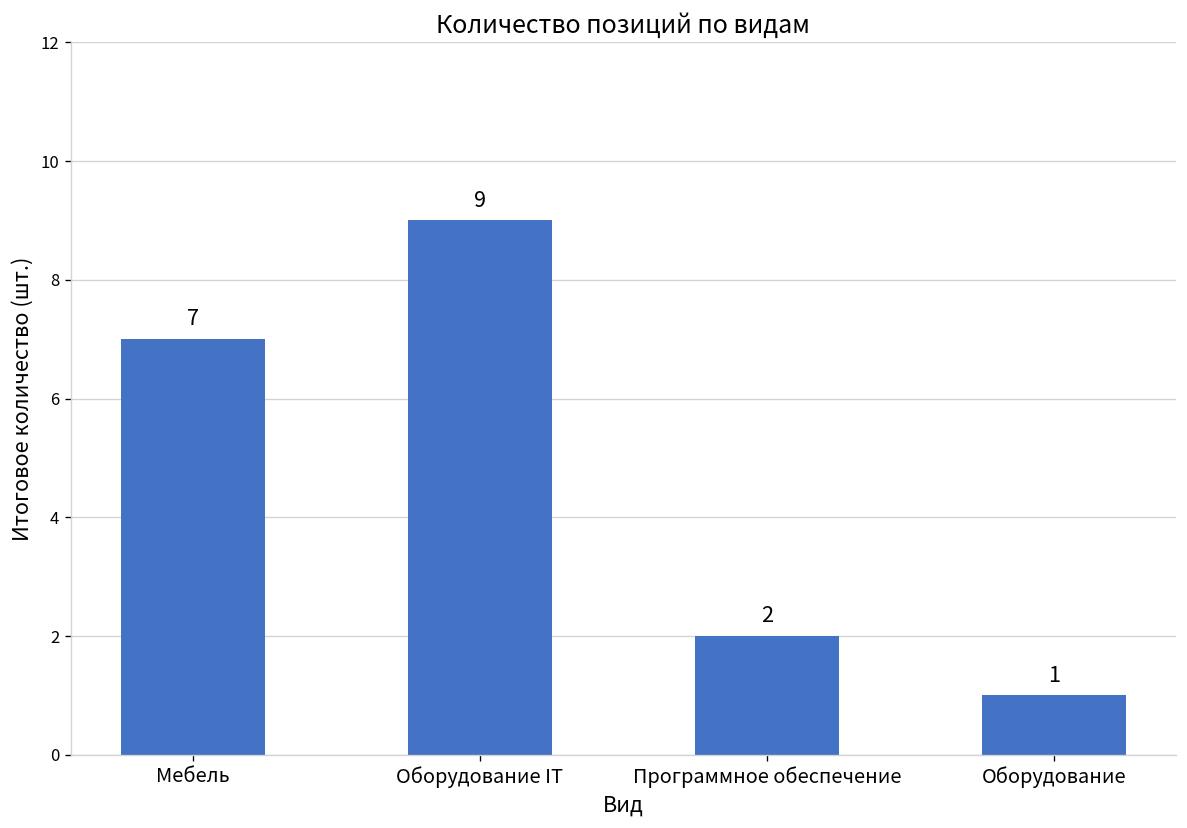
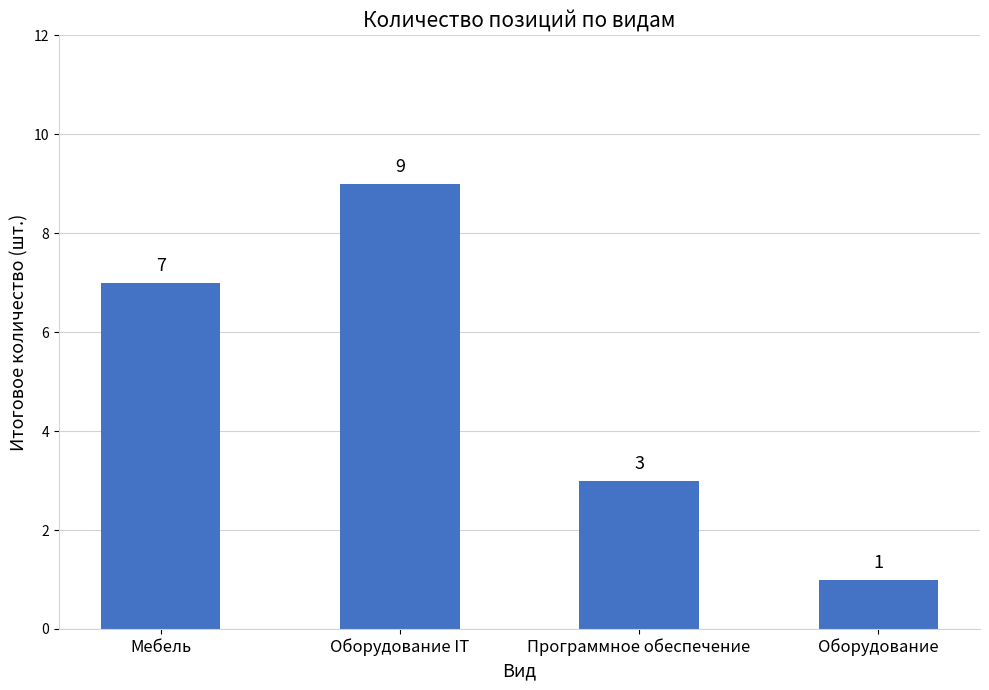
Программное обеспечение: 2 -> 3
